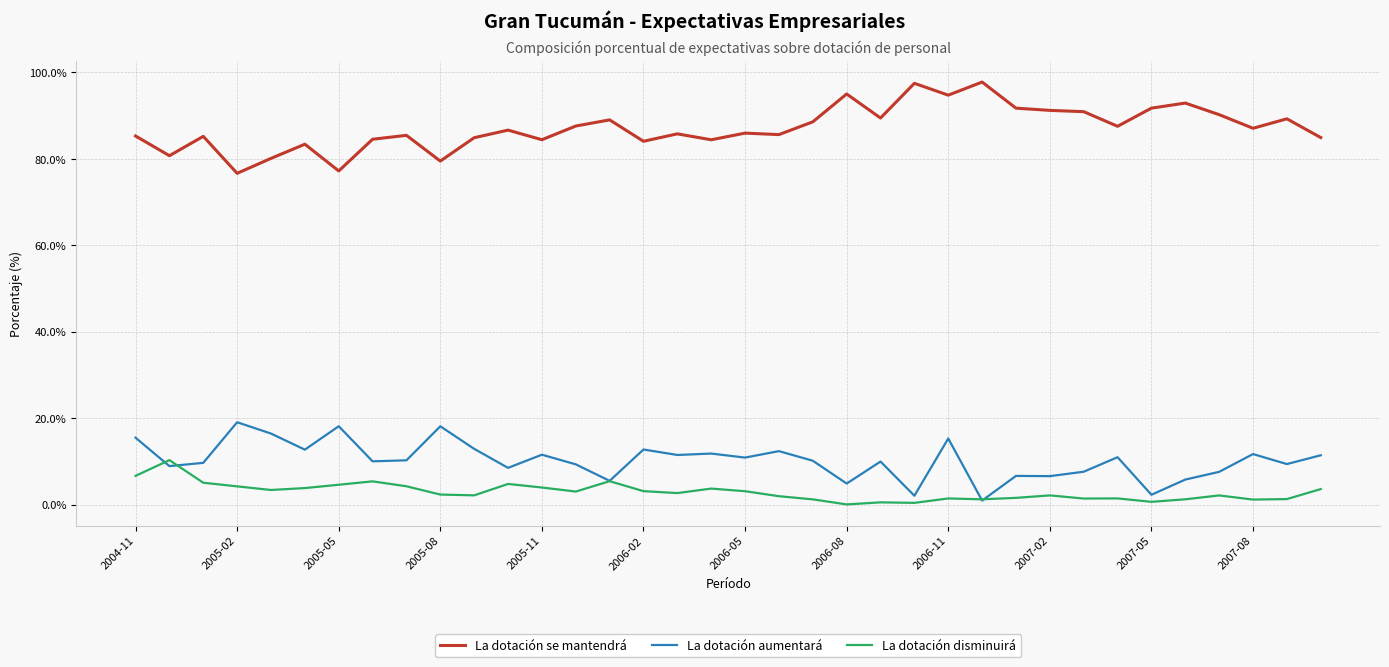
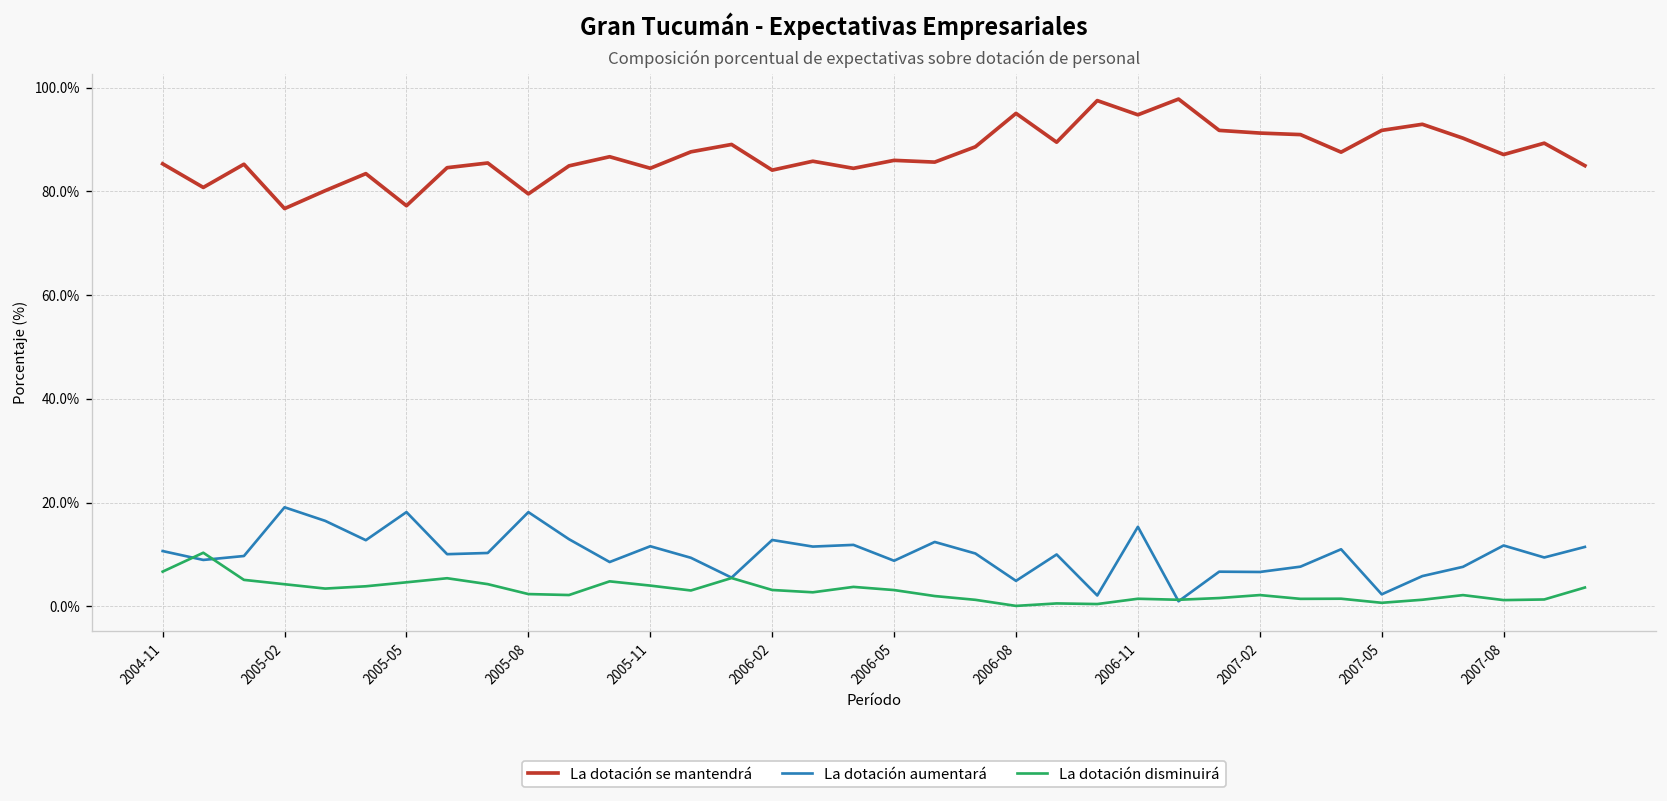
La dotación aumentará, 2004-11: 16% -> 11%
La dotación aumentará, 2006-05: 11% -> 9%
